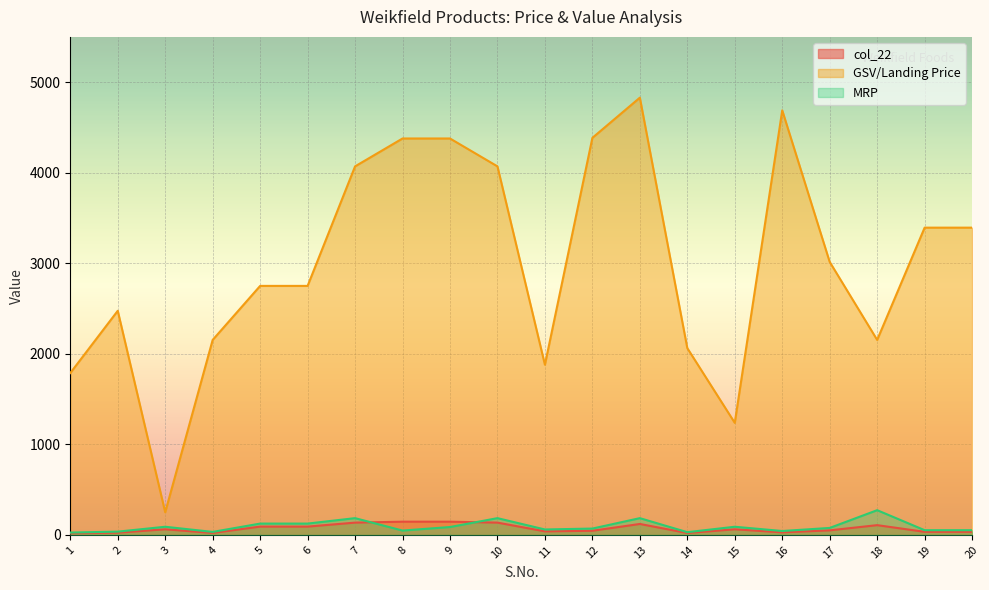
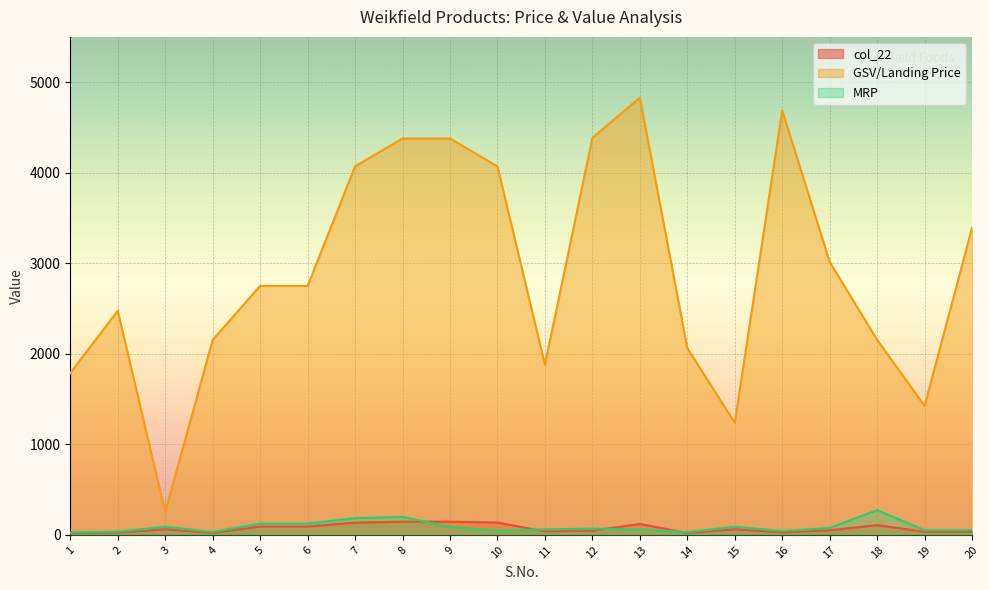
MRP, 8: 0 -> 200
MRP, 10: 200 -> 0
MRP, 13: 200 -> 100
GSV/Landing Price, 19: 3400 -> 1400
